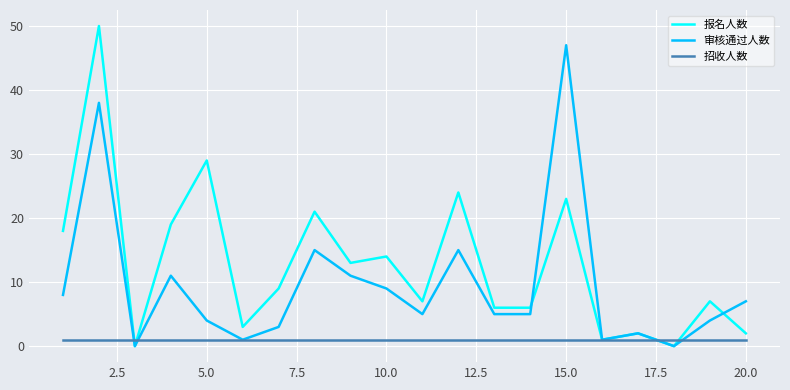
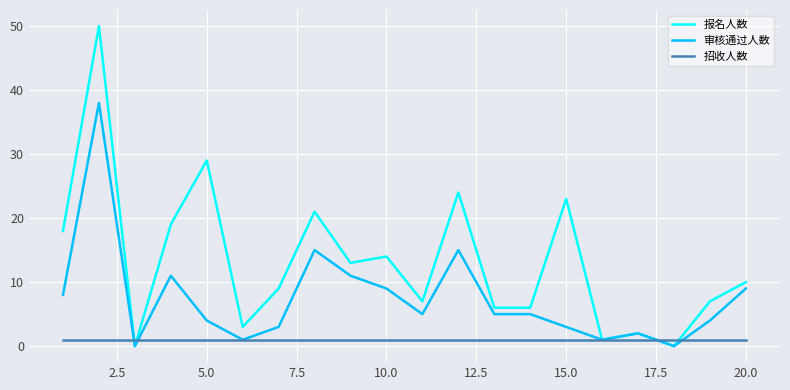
审核通过人数, 15.0: 47 -> 3
报名人数, 20.0: 2 -> 10
审核通过人数, 20.0: 7 -> 9
